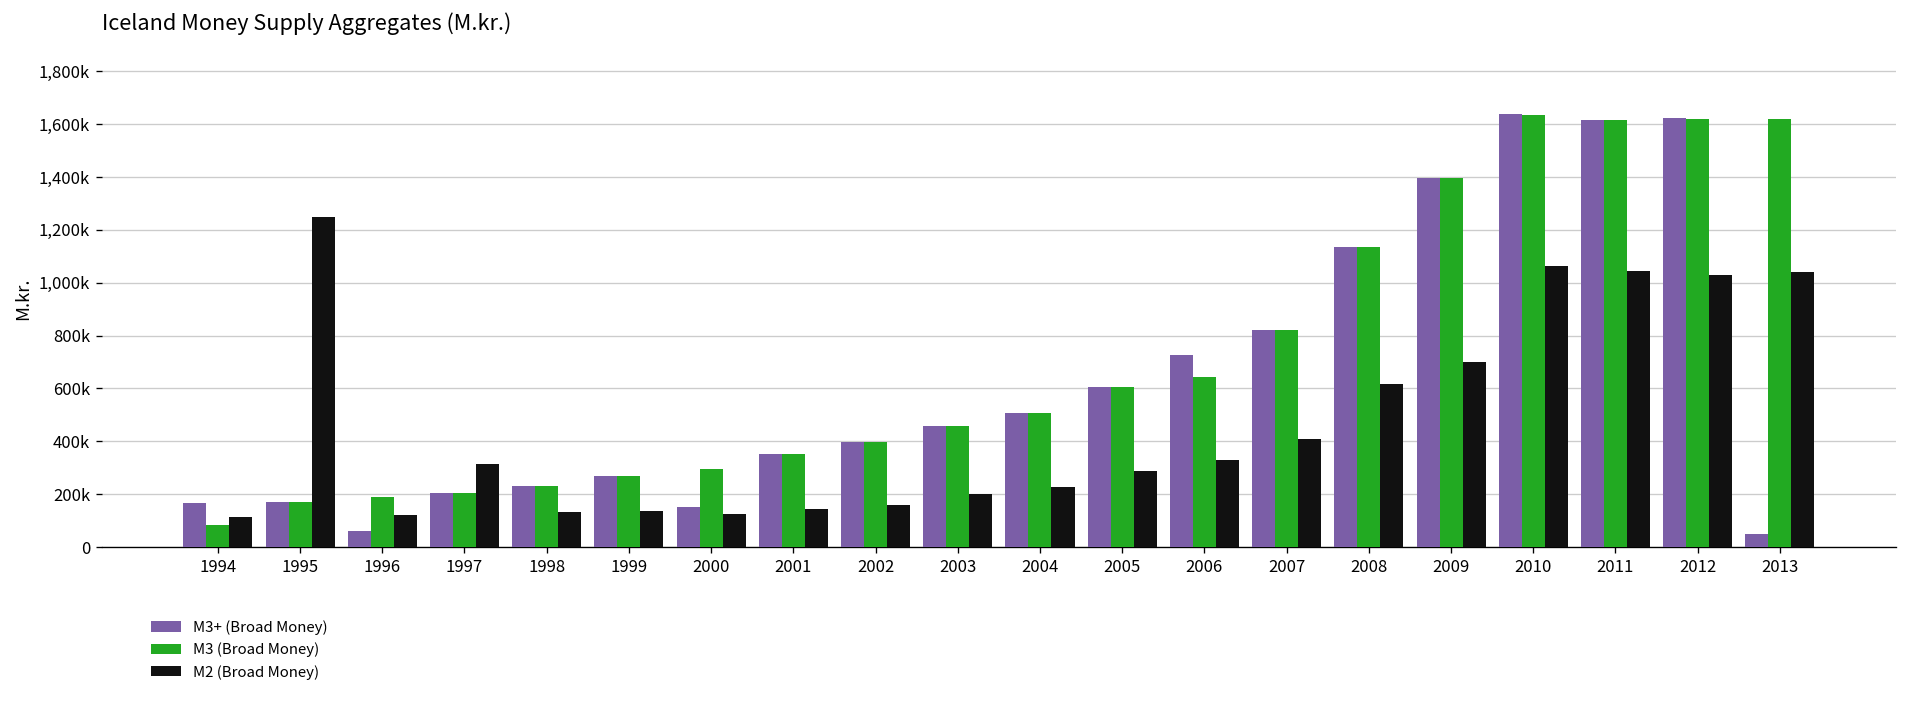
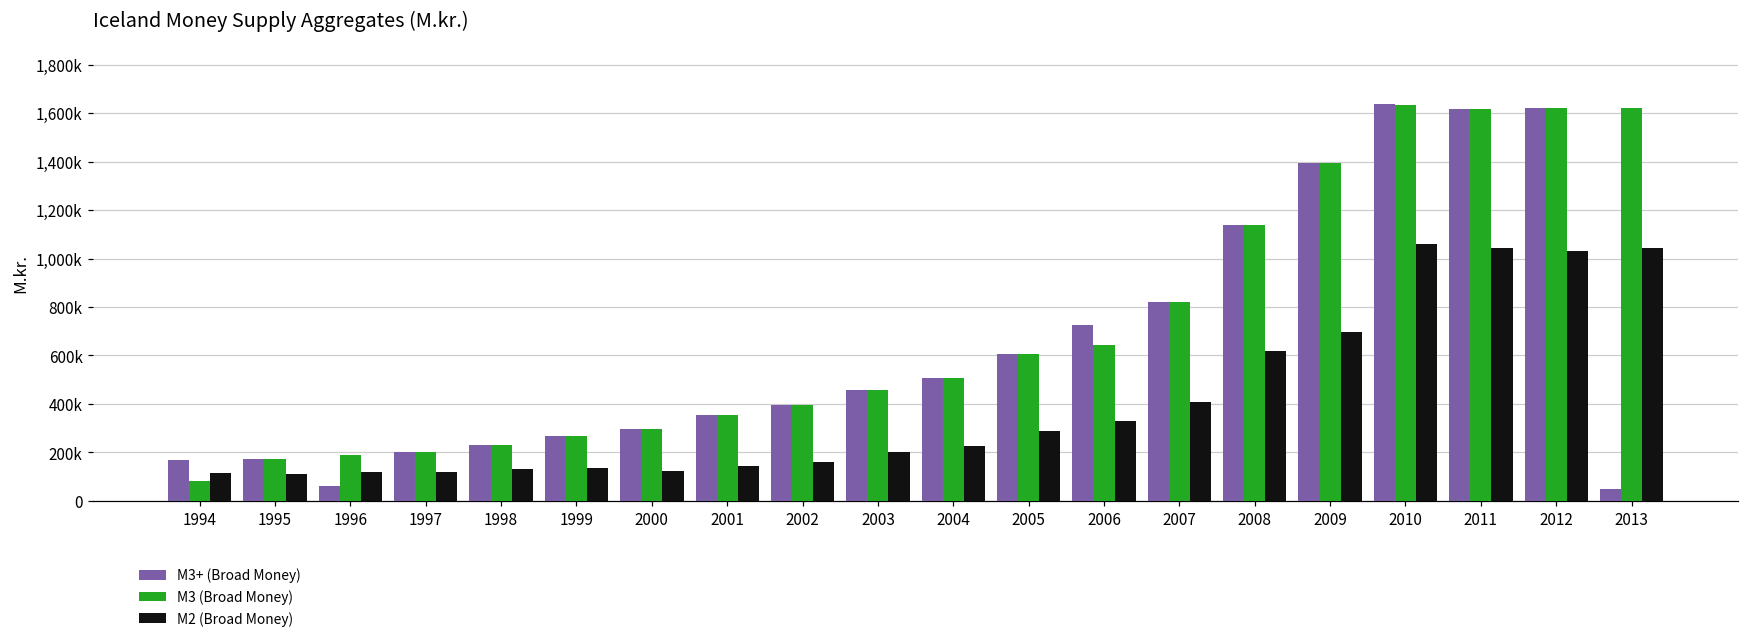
M2 (Broad Money), 1995: 1,250,000 -> 110,000
M2 (Broad Money), 1997: 310,000 -> 120,000
M3+ (Broad Money), 2000: 150,000 -> 300,000
